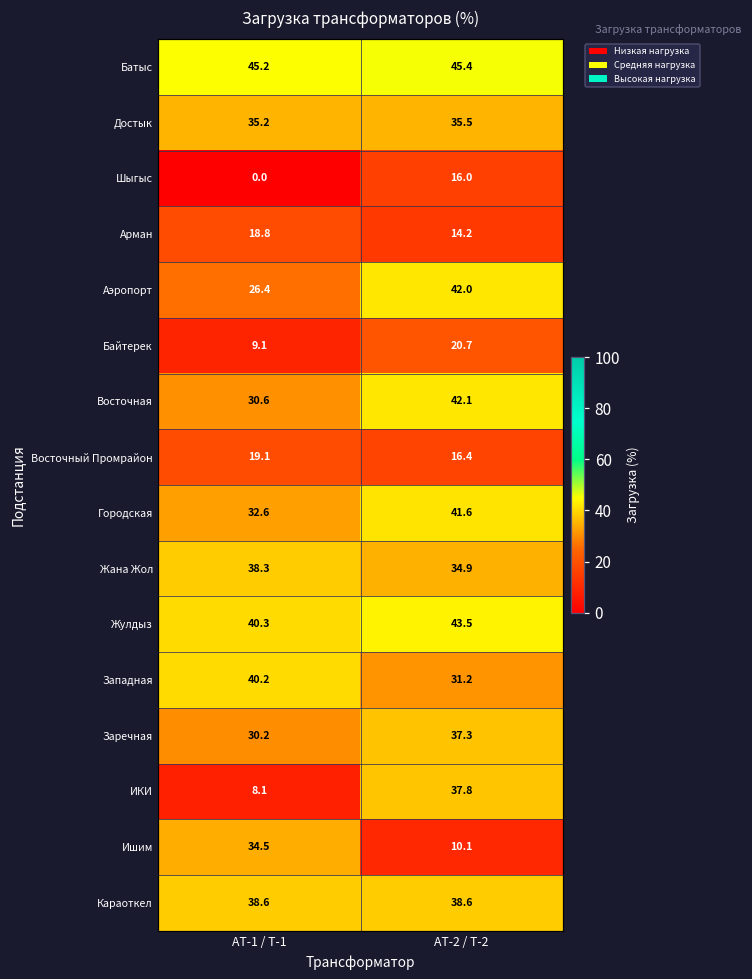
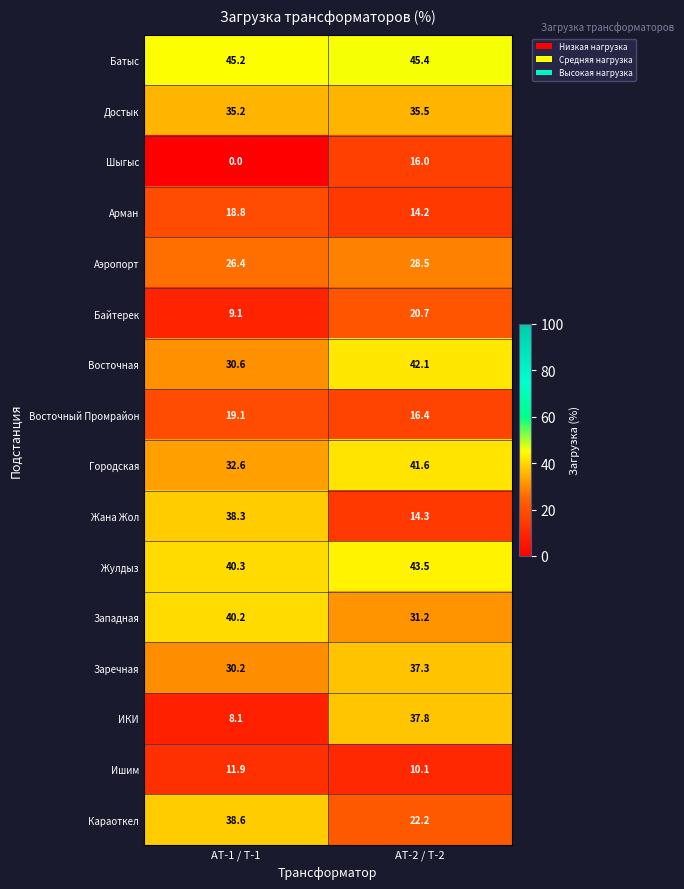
Аэропорт, АТ-2 / Т-2: 42.0 -> 28.5
Жана Жол, АТ-2 / Т-2: 34.9 -> 14.3
Ишим, АТ-1 / Т-1: 34.5 -> 11.9
Караоткел, АТ-2 / Т-2: 38.6 -> 22.2
